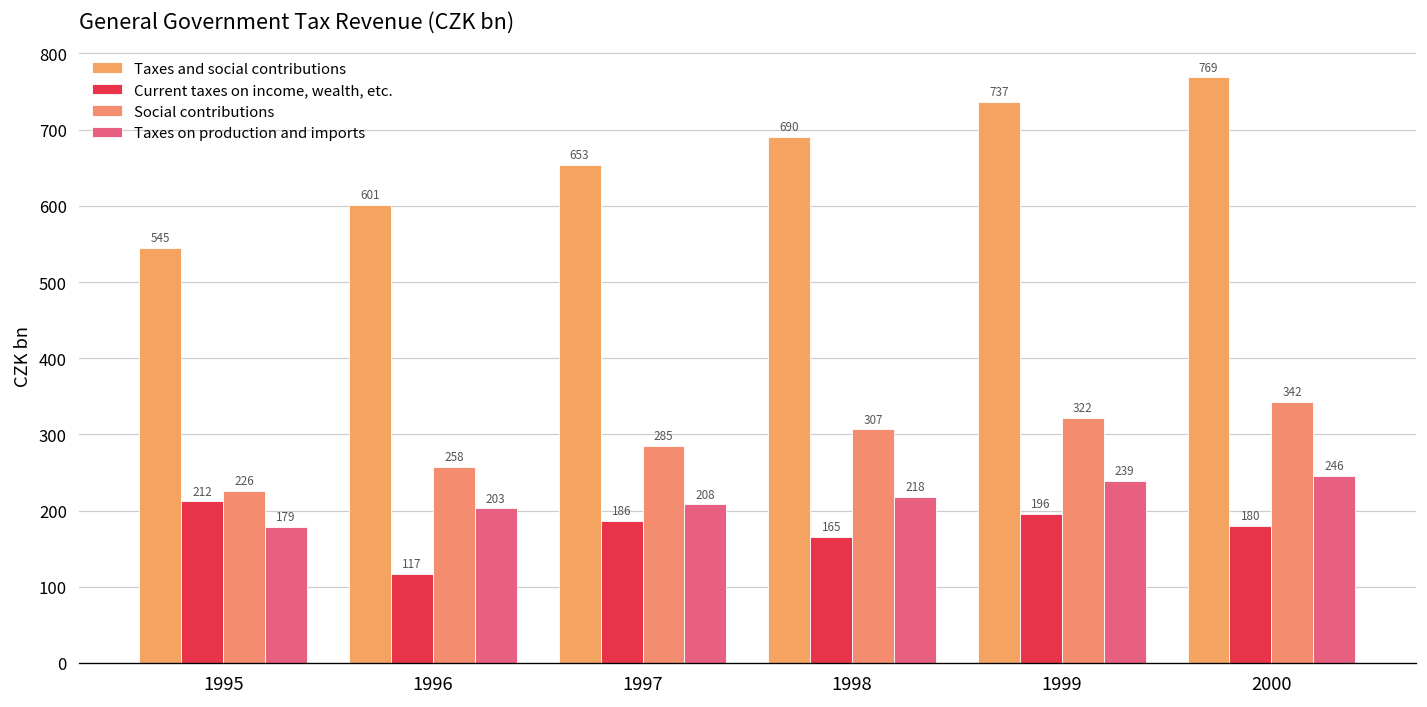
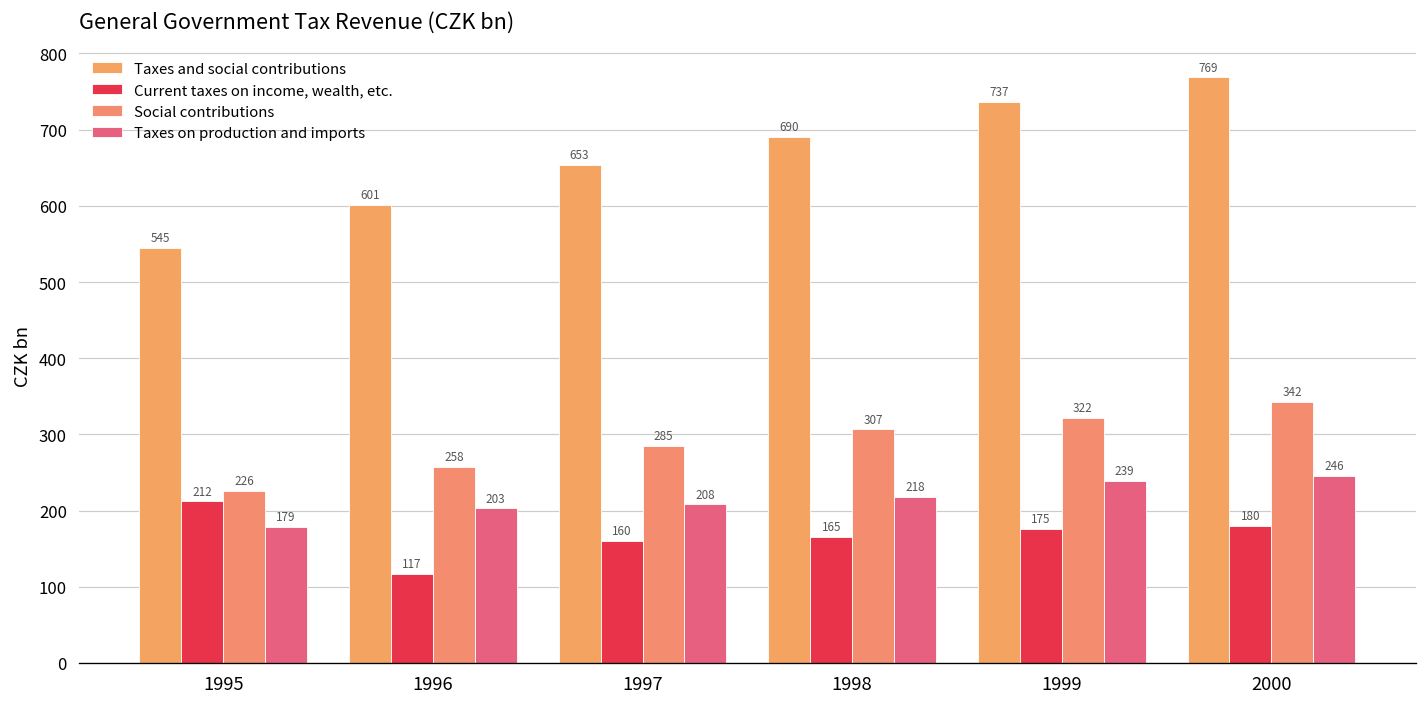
Current taxes on income, wealth, etc., 1997: 186 -> 160
Current taxes on income, wealth, etc., 1999: 196 -> 175
